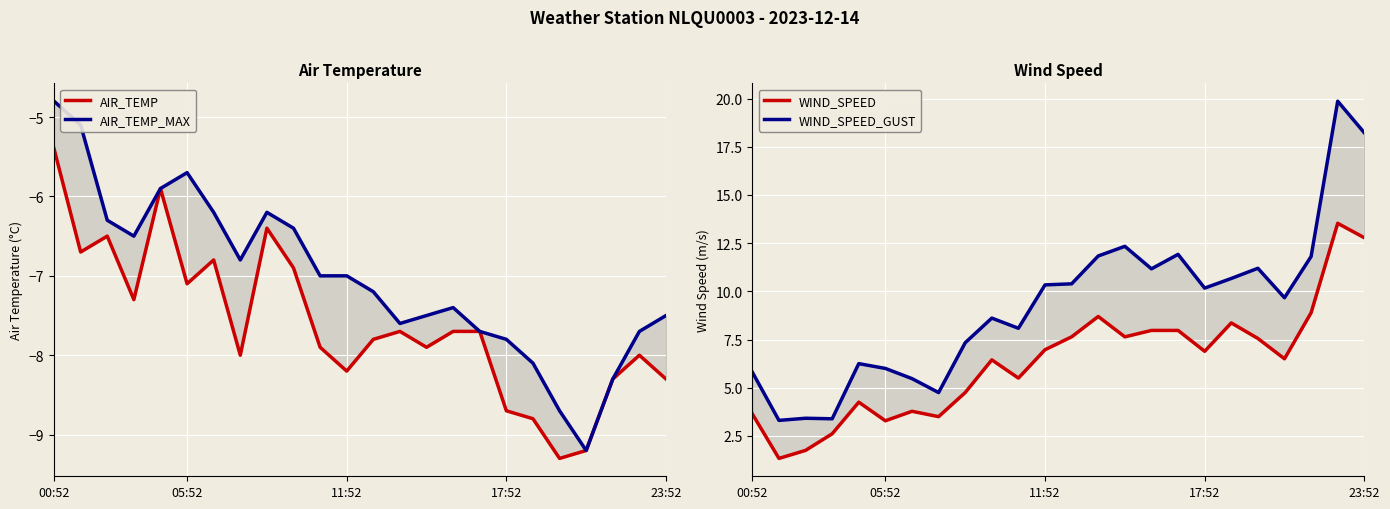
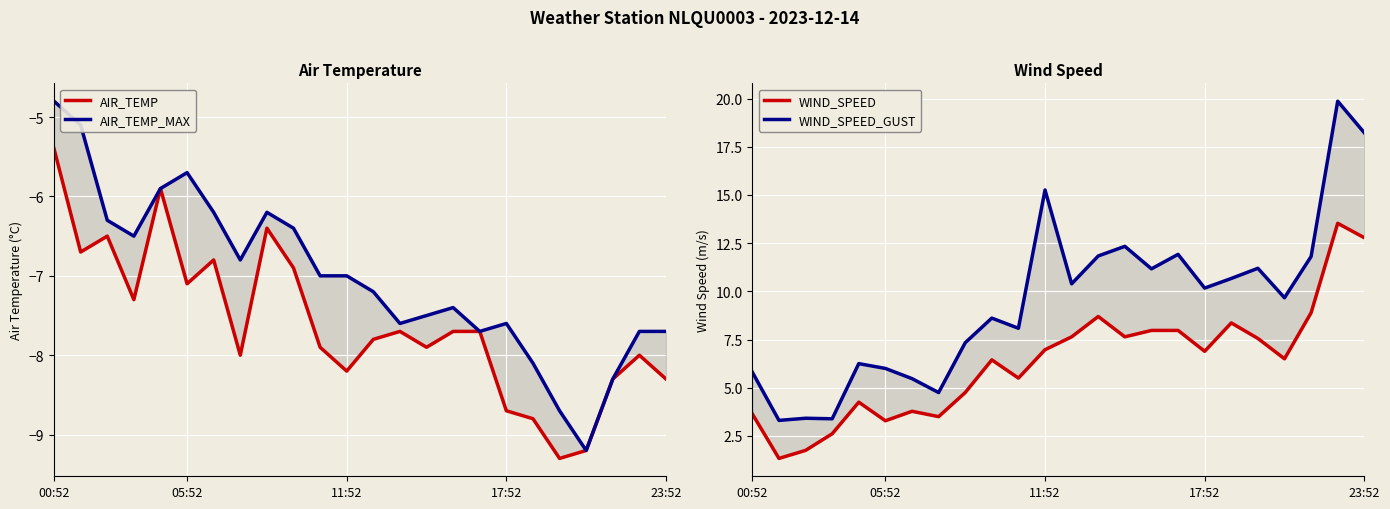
Air Temperature, AIR_TEMP_MAX, 17:52: -7.8 -> -7.6
Air Temperature, AIR_TEMP_MAX, 23:52: -7.5 -> -7.7
Wind Speed, WIND_SPEED_GUST, 11:52: 10.3 -> 15.3
